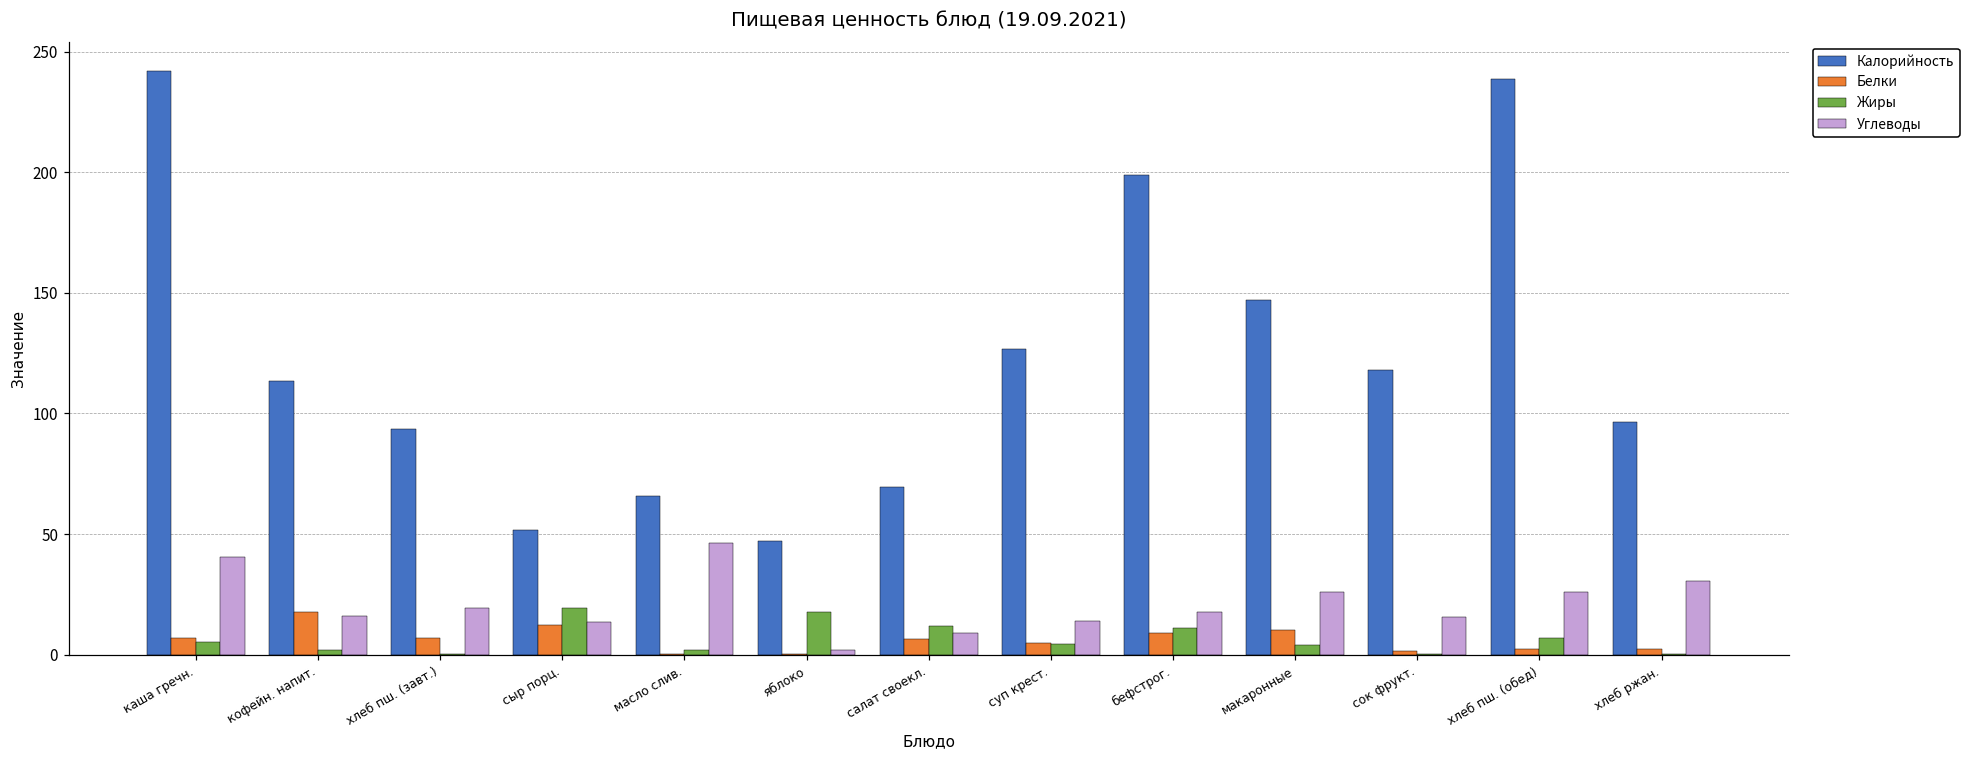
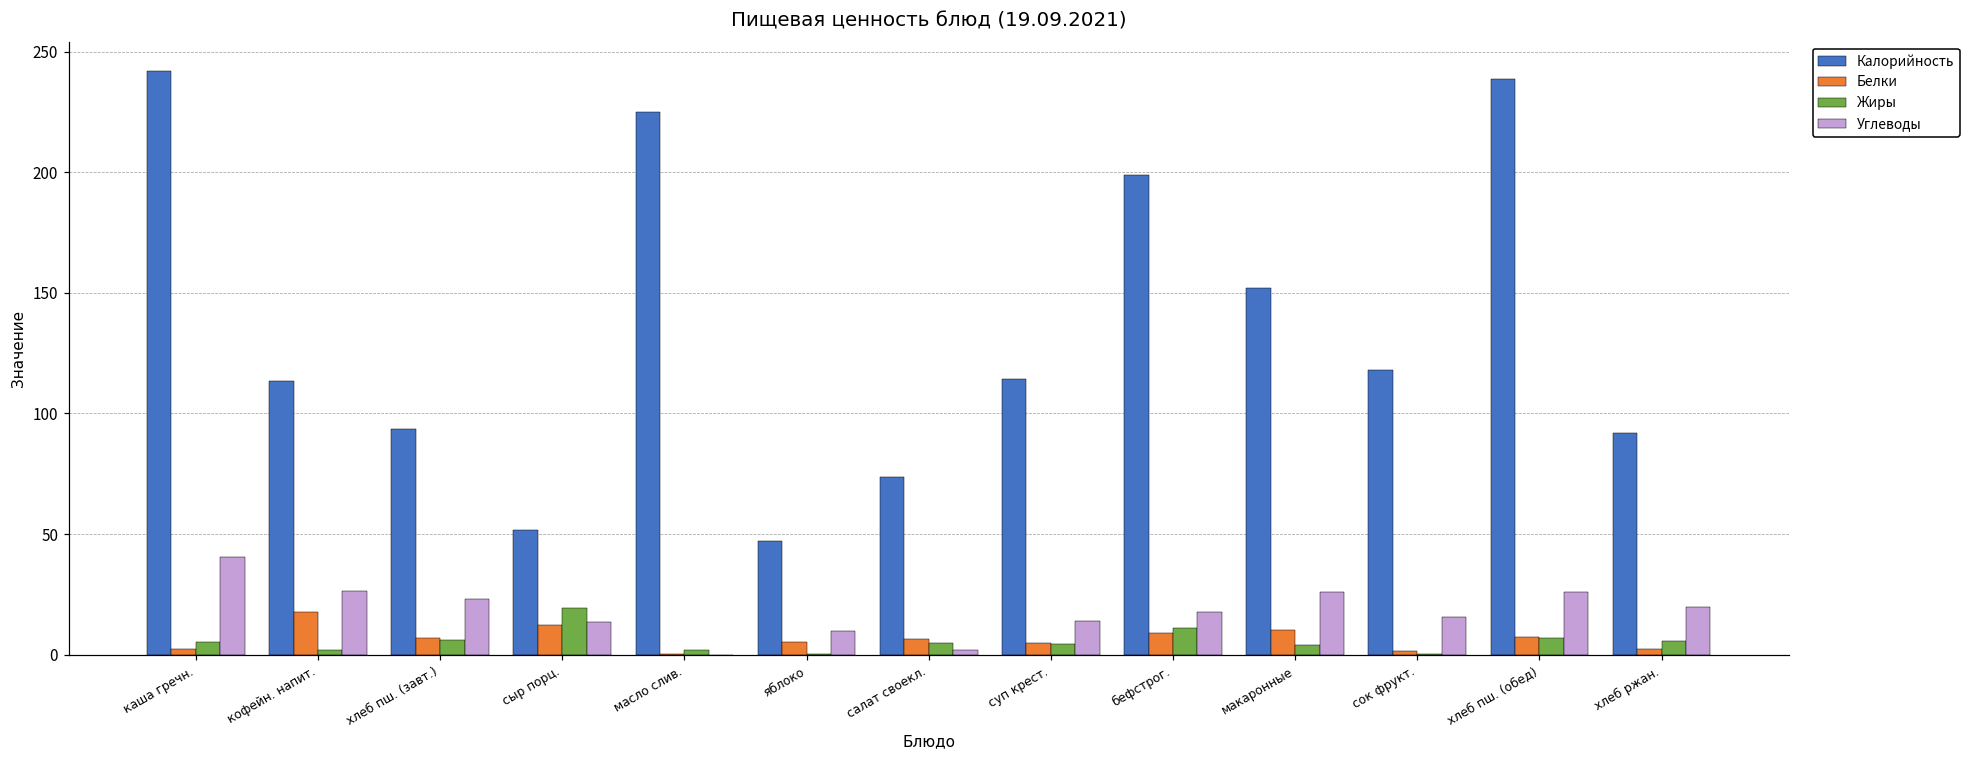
Белки, каша гречн.: 7 -> 2
Углеводы, кофейн. напит.: 16 -> 26
Жиры, хлеб пш. (завт.): 0 -> 6
Углеводы, хлеб пш. (завт.): 19 -> 23
Калорийность, масло слив.: 66 -> 225
Углеводы, масло слив.: 46 -> 0
Белки, яблоко: 0 -> 5
Жиры, яблоко: 18 -> 0
Углеводы, яблоко: 2 -> 10
Калорийность, салат своекл.: 70 -> 74
Жиры, салат своекл.: 12 -> 5
Углеводы, салат своекл.: 9 -> 2
Калорийность, суп крест.: 127 -> 114
Калорийность, макаронные: 147 -> 152
Белки, хлеб пш. (обед): 2 -> 7
Калорийность, хлеб ржан.: 97 -> 92
Жиры, хлеб ржан.: 0 -> 6
Углеводы, хлеб ржан.: 30 -> 20
